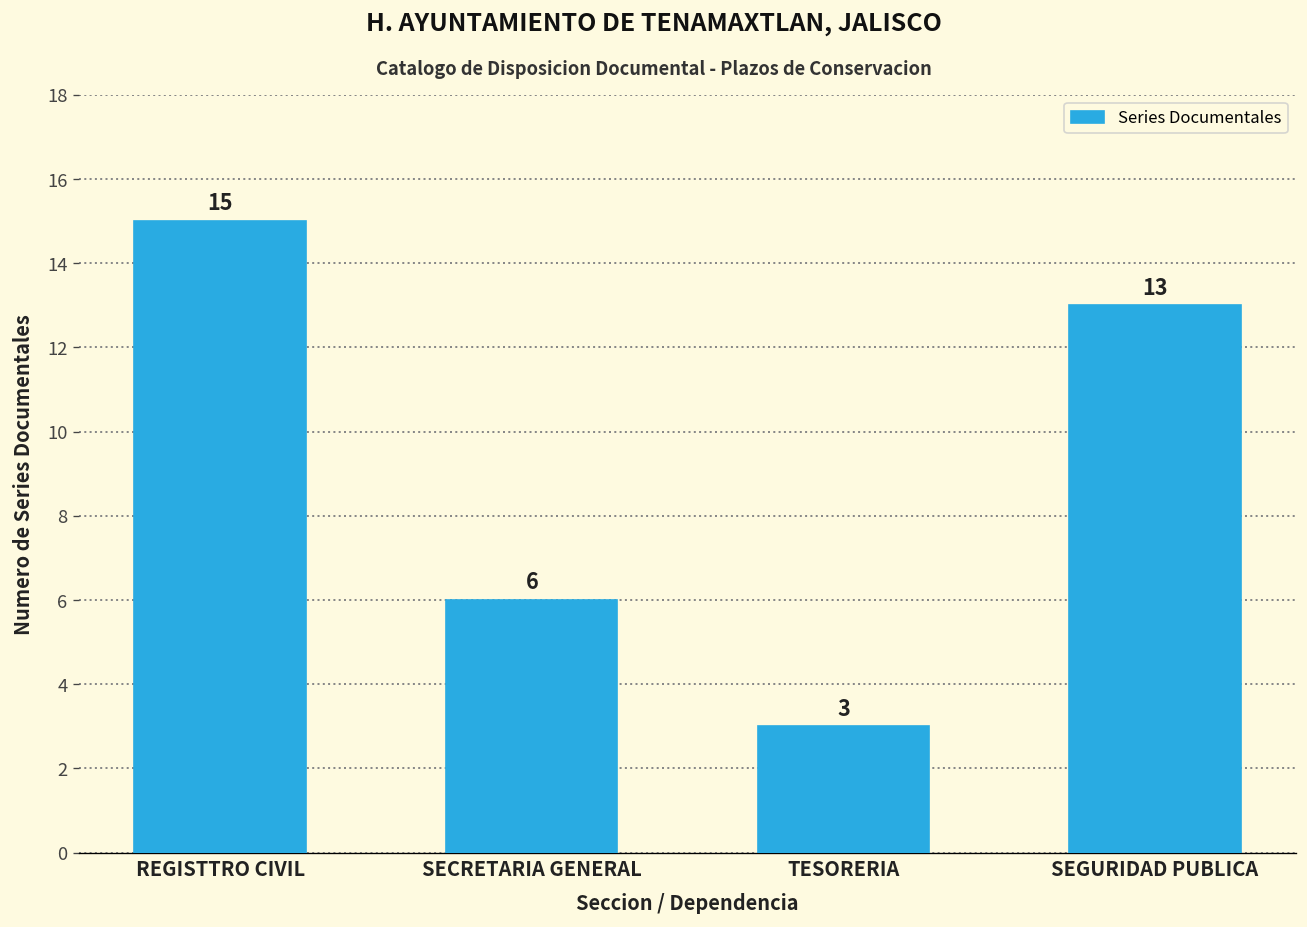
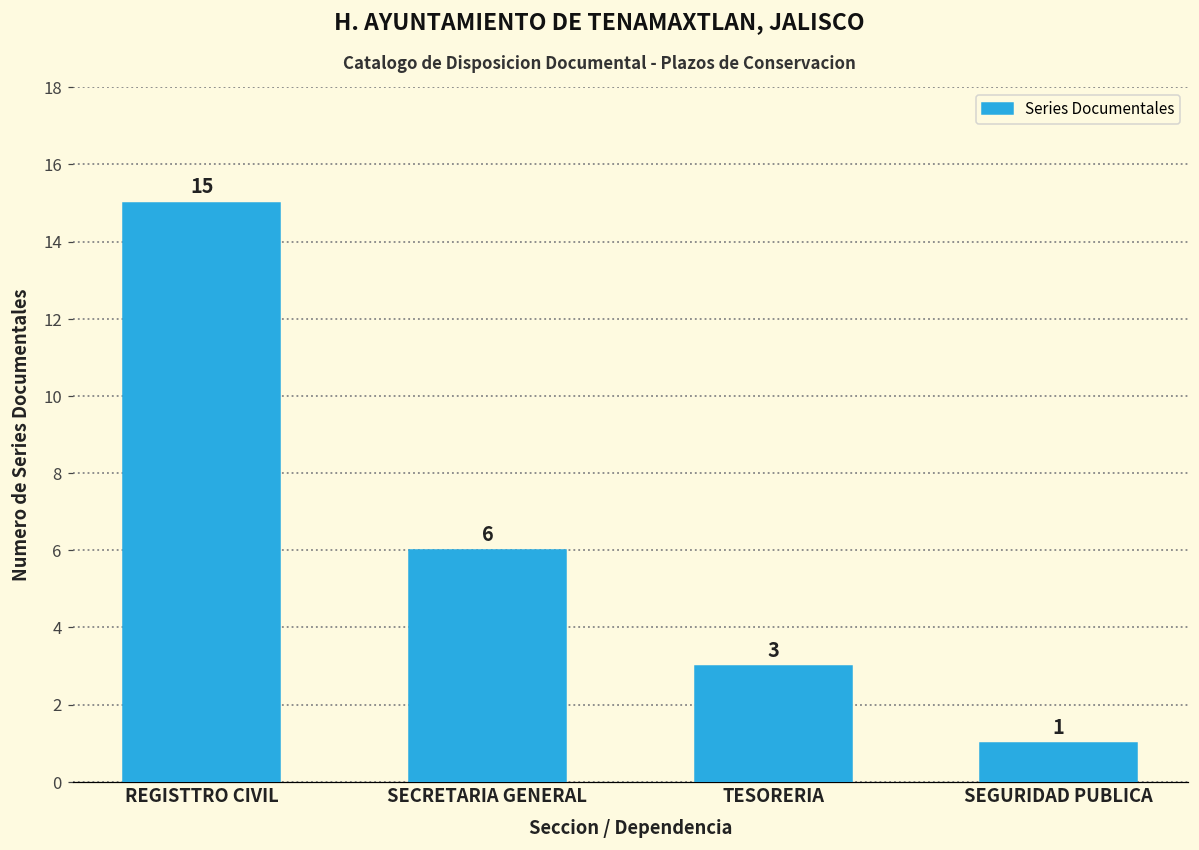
SEGURIDAD PUBLICA: 13 -> 1
